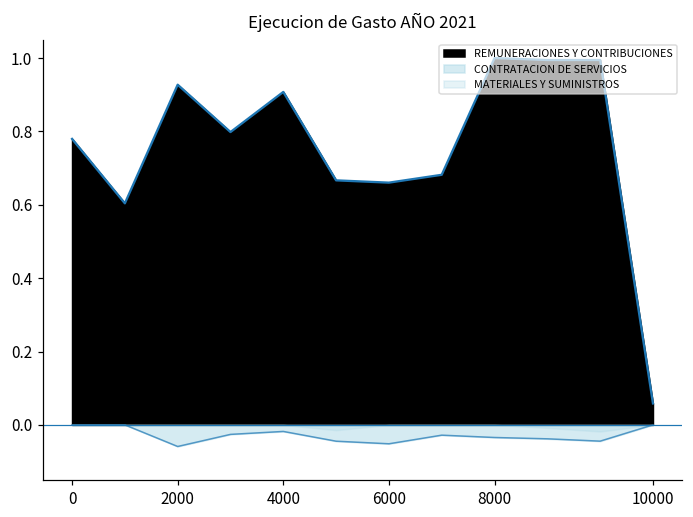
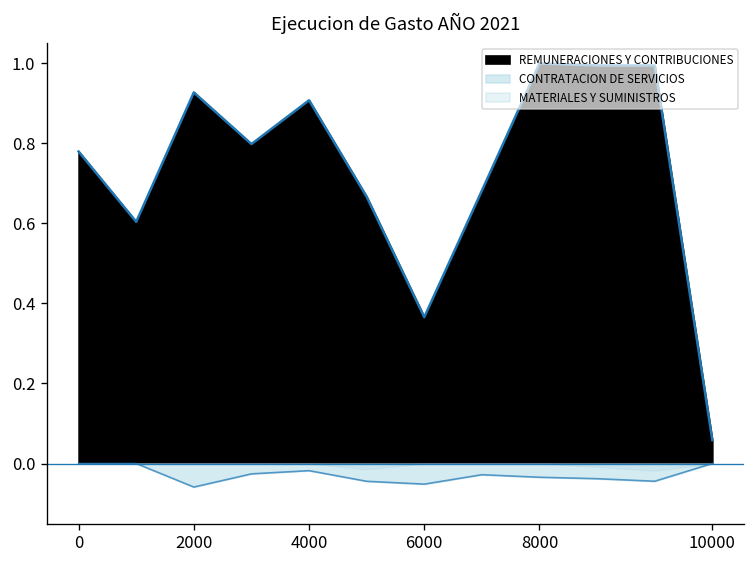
REMUNERACIONES Y CONTRIBUCIONES, 6000: 0.66 -> 0.37
